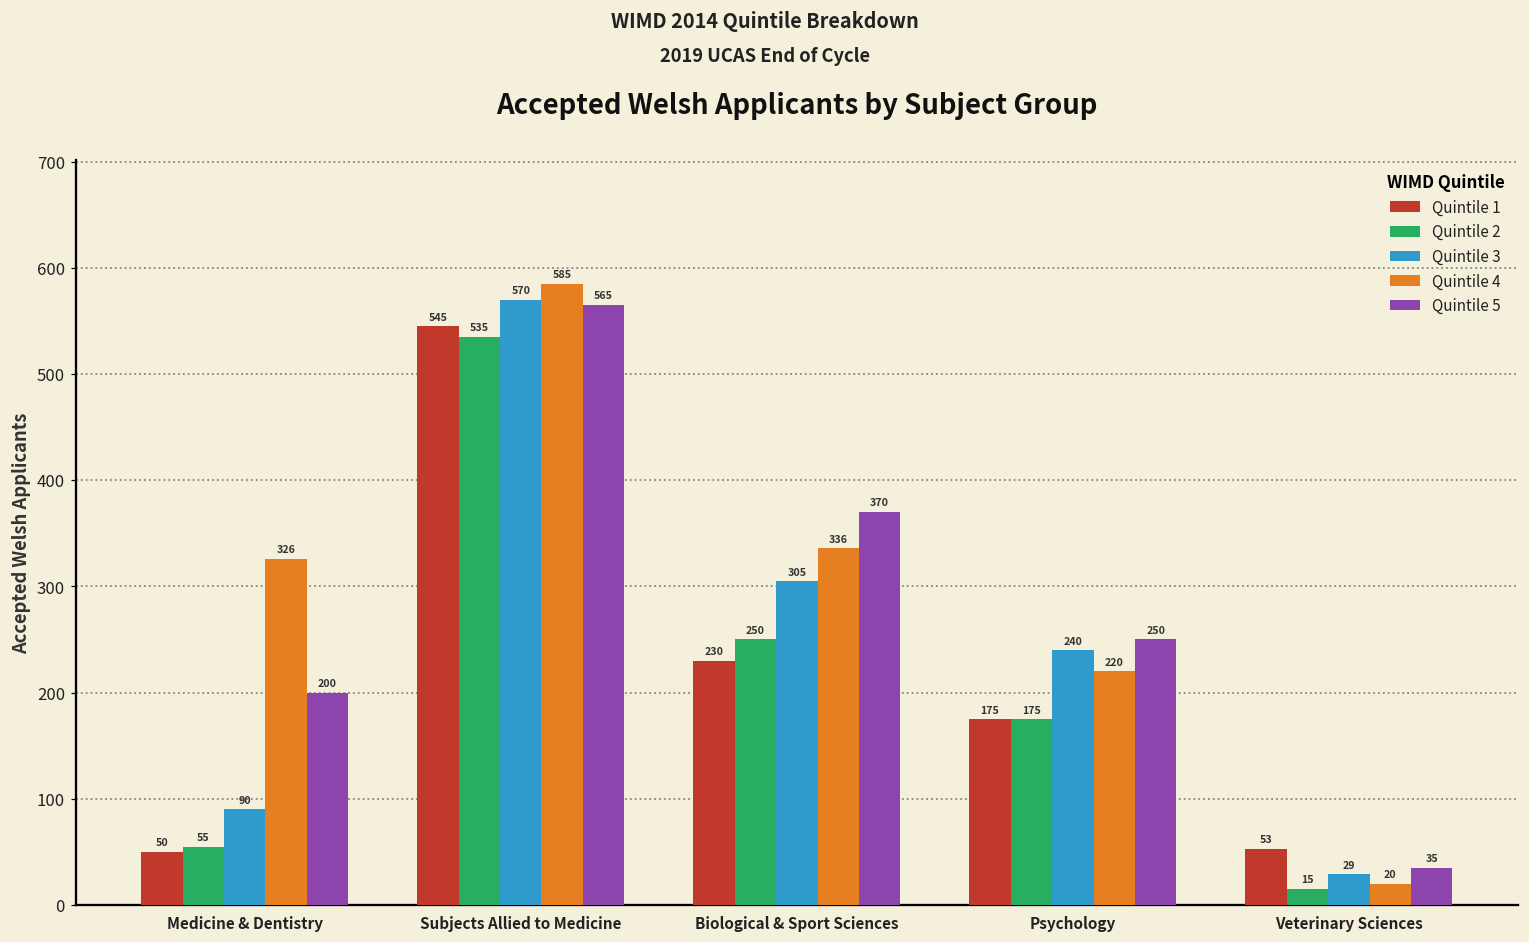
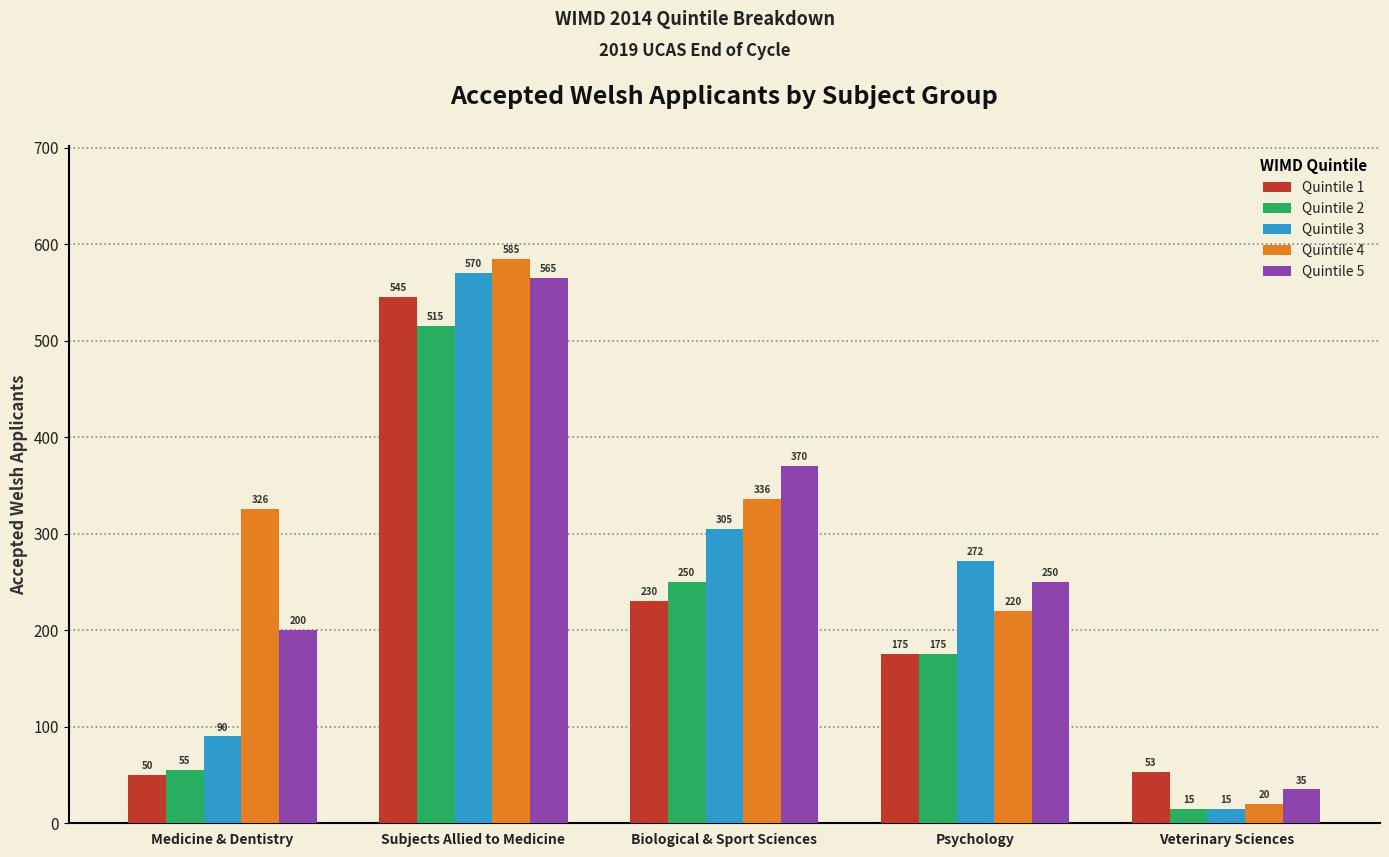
Quintile 2, Subjects Allied to Medicine: 535 -> 515
Quintile 3, Psychology: 240 -> 272
Quintile 3, Veterinary Sciences: 29 -> 15
